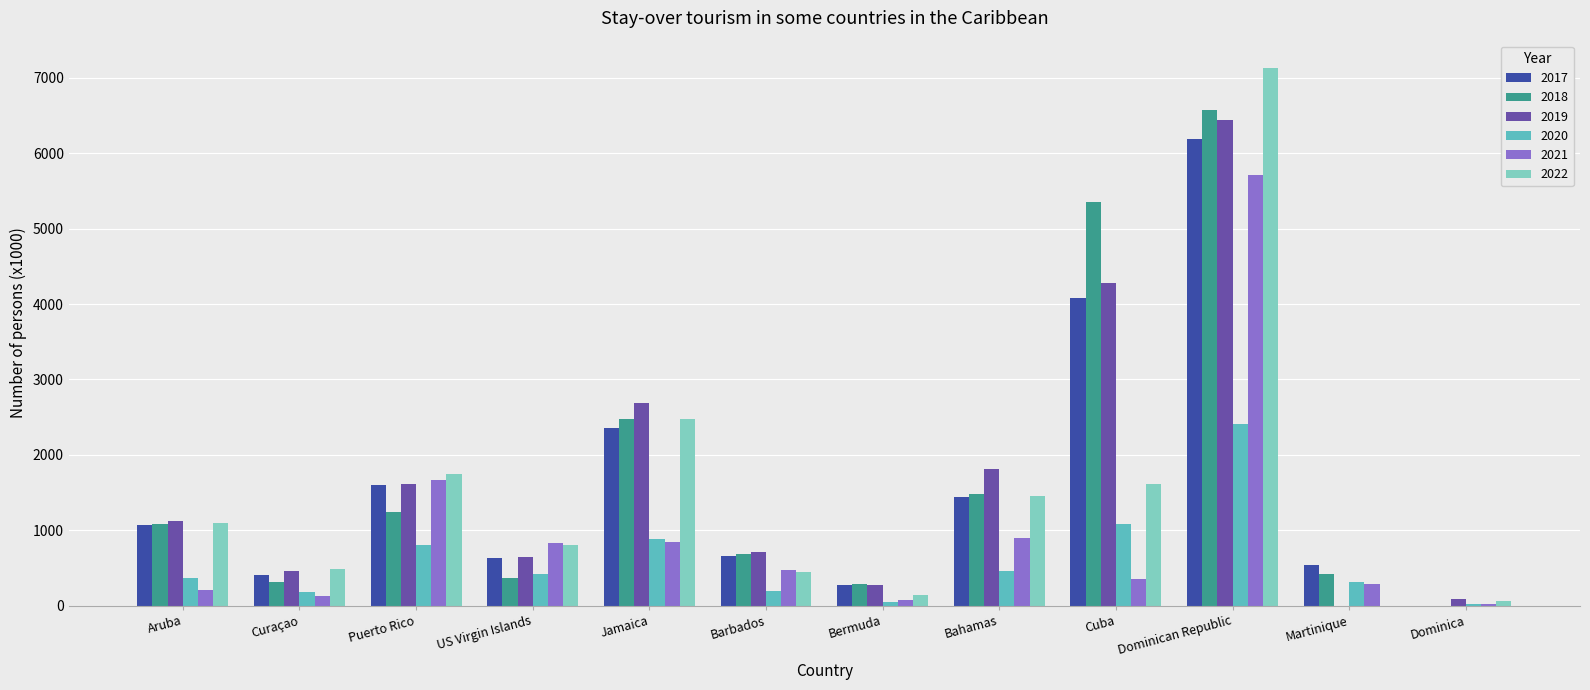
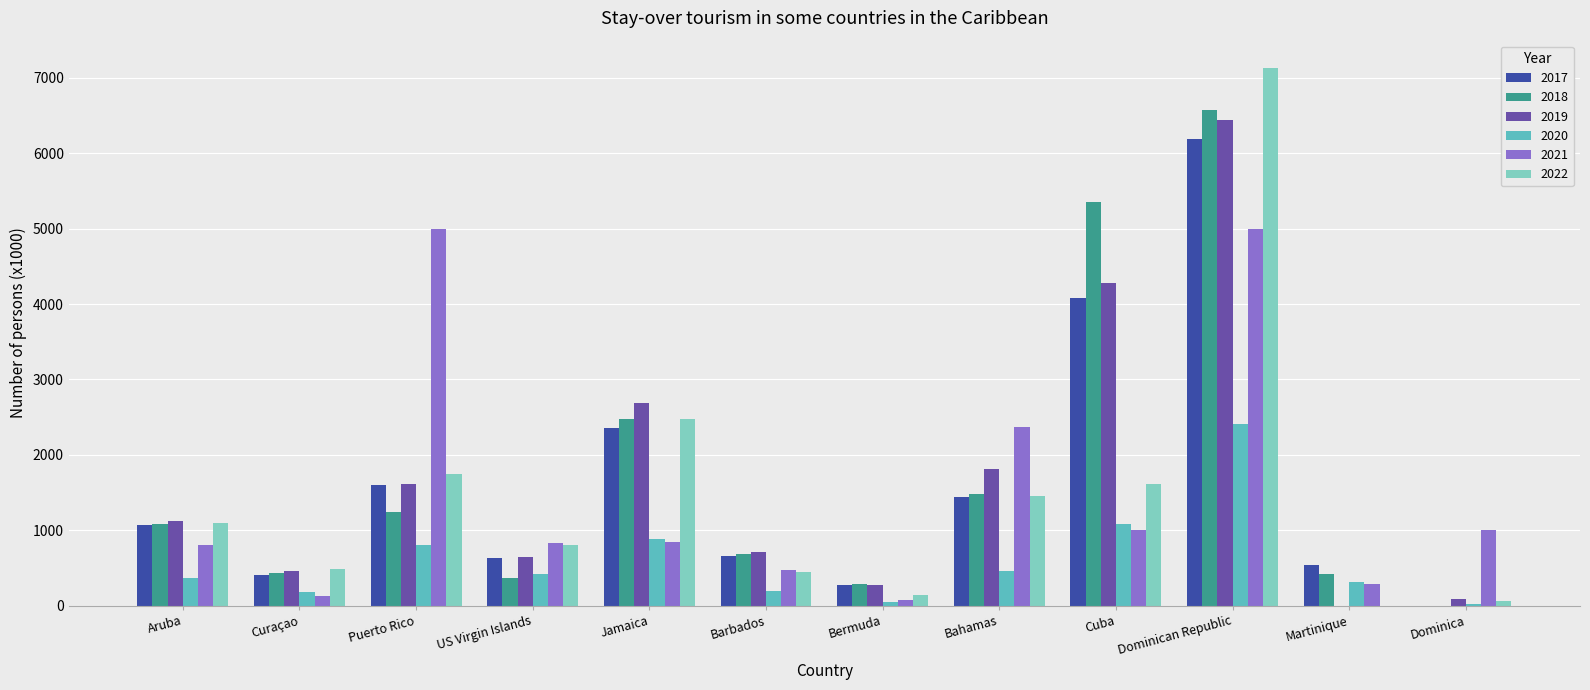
2021, Aruba: 200 -> 800
2018, Curaçao: 300 -> 400
2021, Puerto Rico: 1700 -> 5000
2021, Bahamas: 900 -> 2400
2021, Cuba: 400 -> 1000
2021, Dominican Republic: 5700 -> 5000
2021, Dominica: 0 -> 1000
